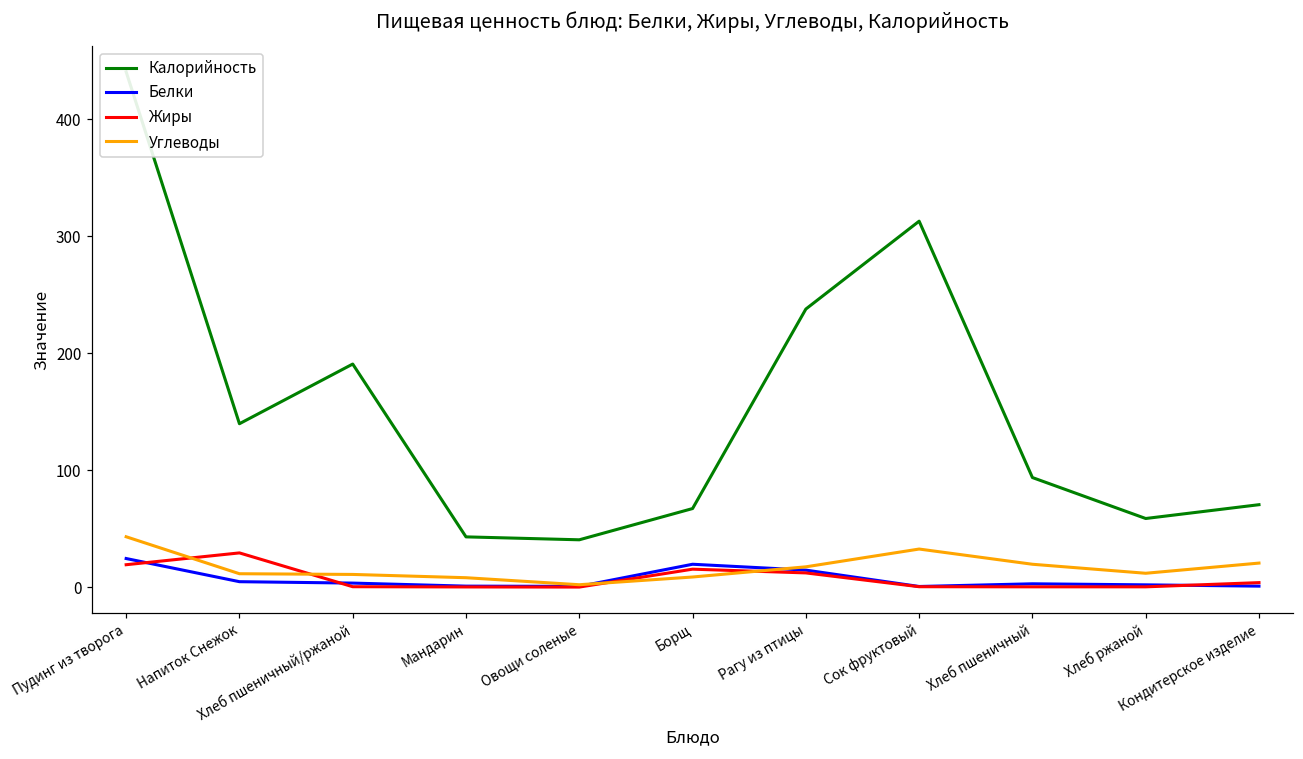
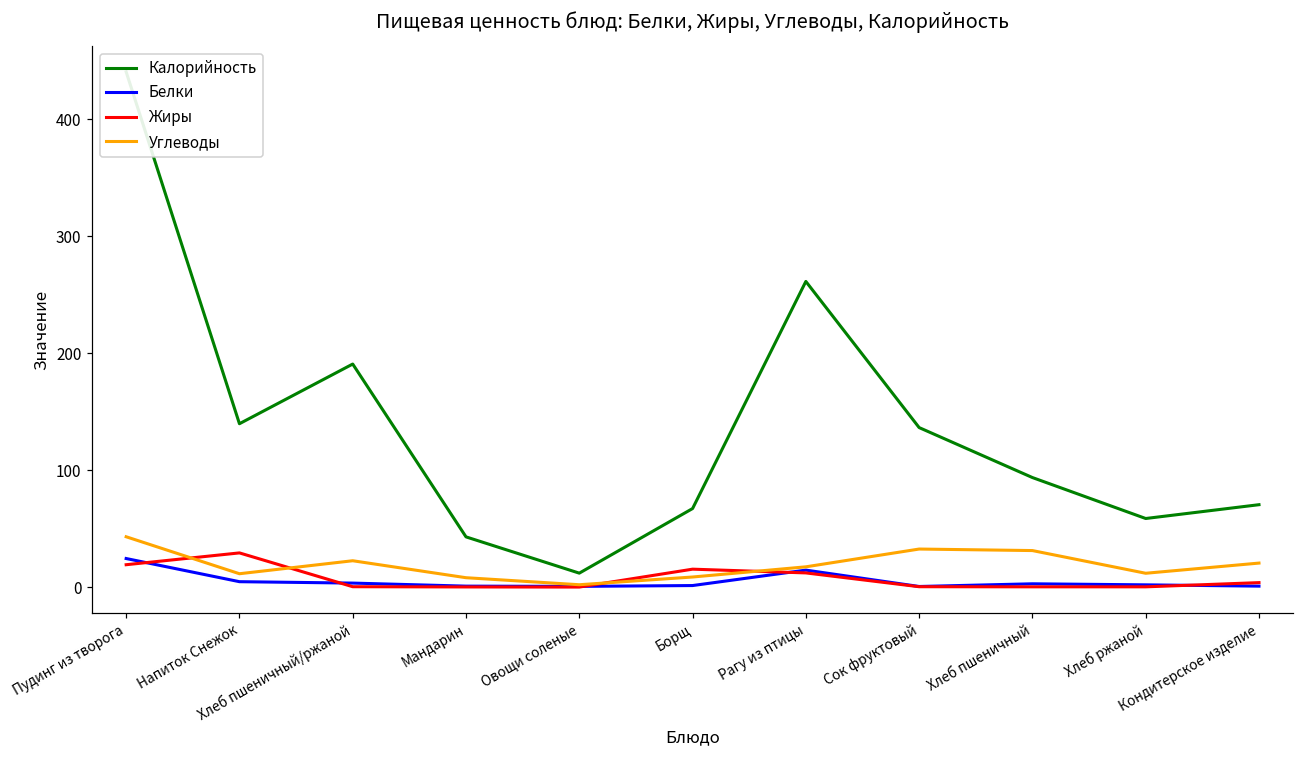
Углеводы, Хлеб пшеничный/ржаной: 11 -> 23
Калорийность, Овощи соленые: 41 -> 12
Белки, Борщ: 20 -> 1
Калорийность, Рагу из птицы: 238 -> 261
Калорийность, Сок фруктовый: 313 -> 136
Углеводы, Хлеб пшеничный: 20 -> 31
